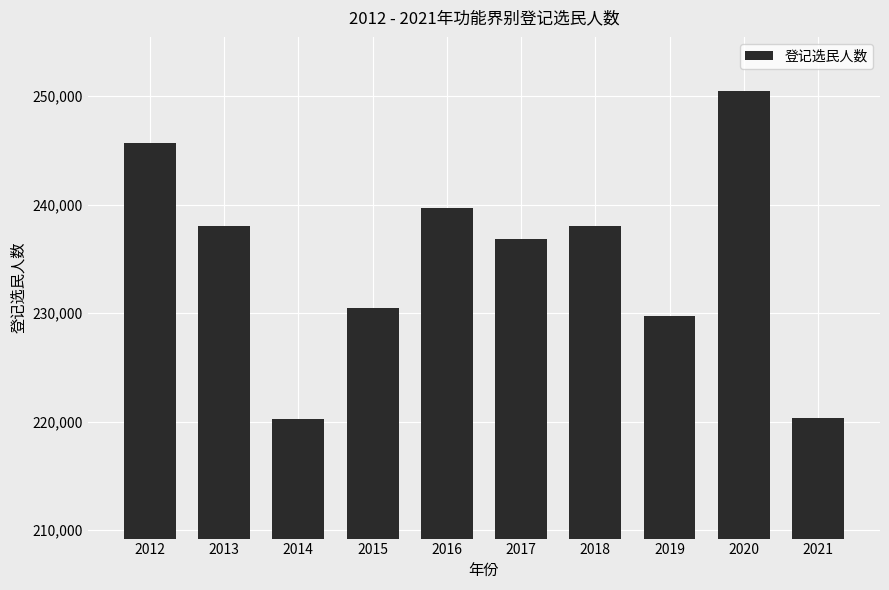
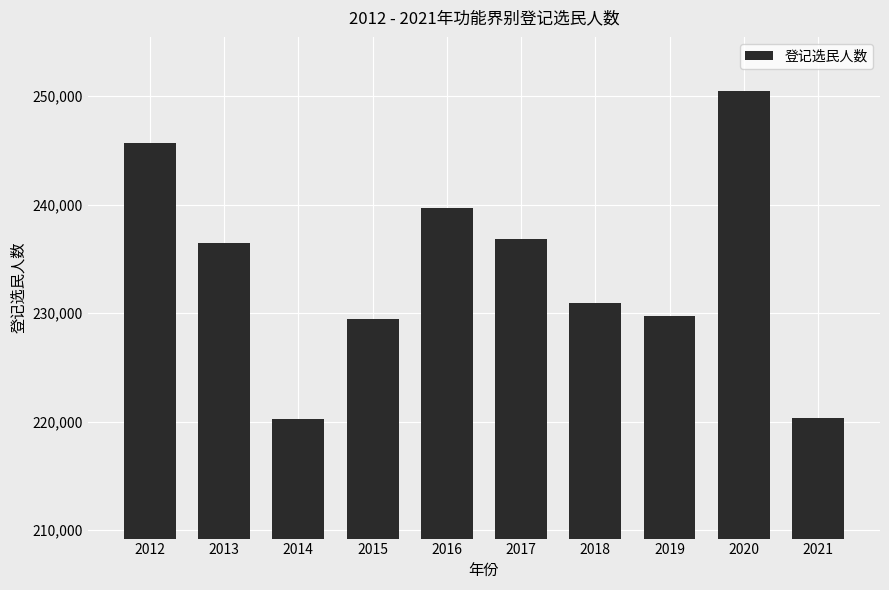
2013: 238,000 -> 236,400
2015: 230,500 -> 229,400
2018: 238,000 -> 230,900
